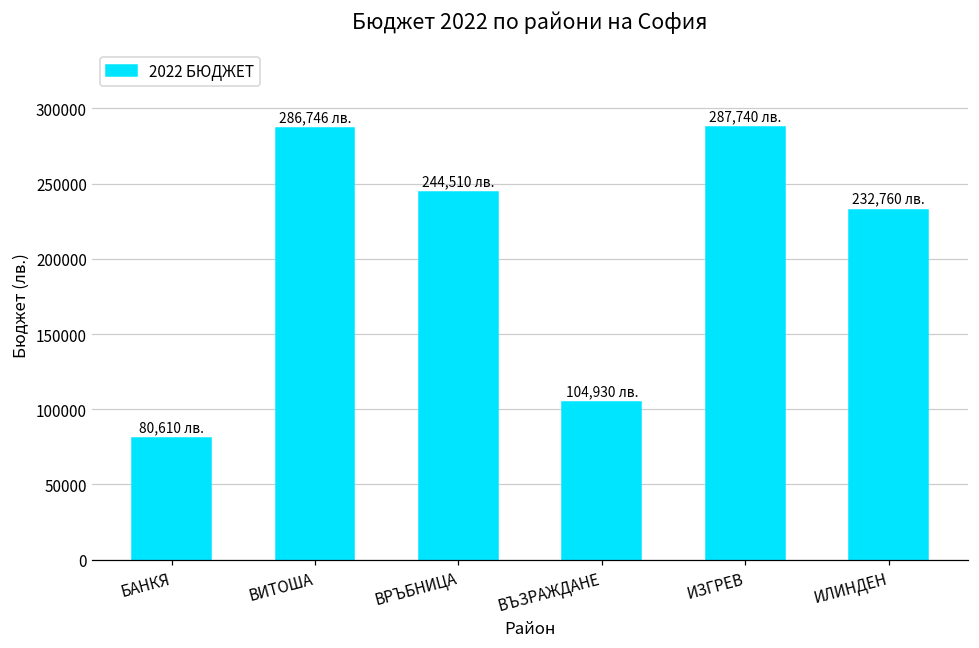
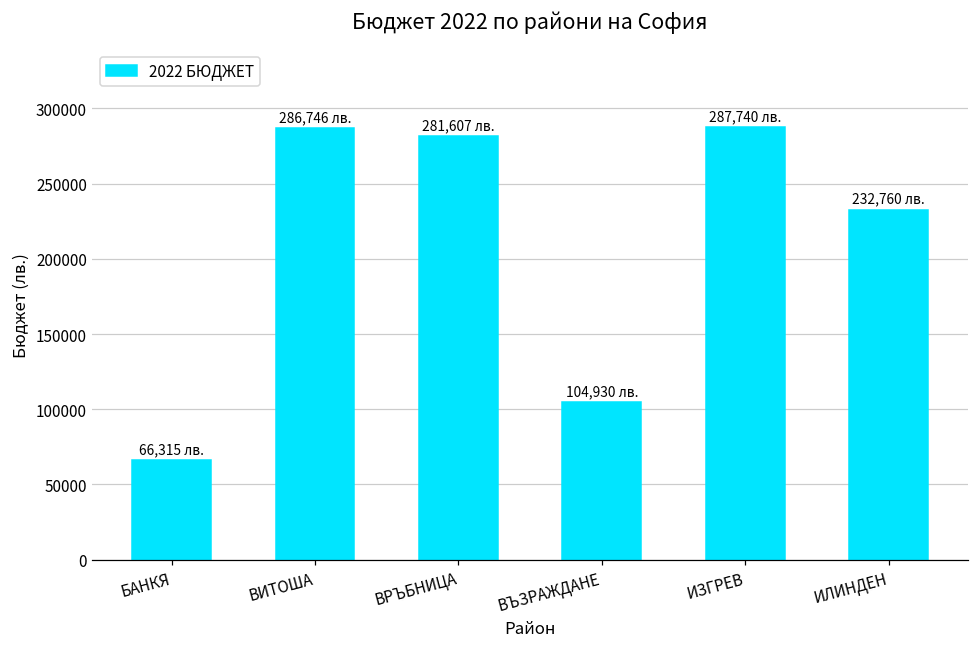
БАНКЯ: 80,610 -> 66,315
ВРЪБНИЦА: 244,510 -> 281,607
